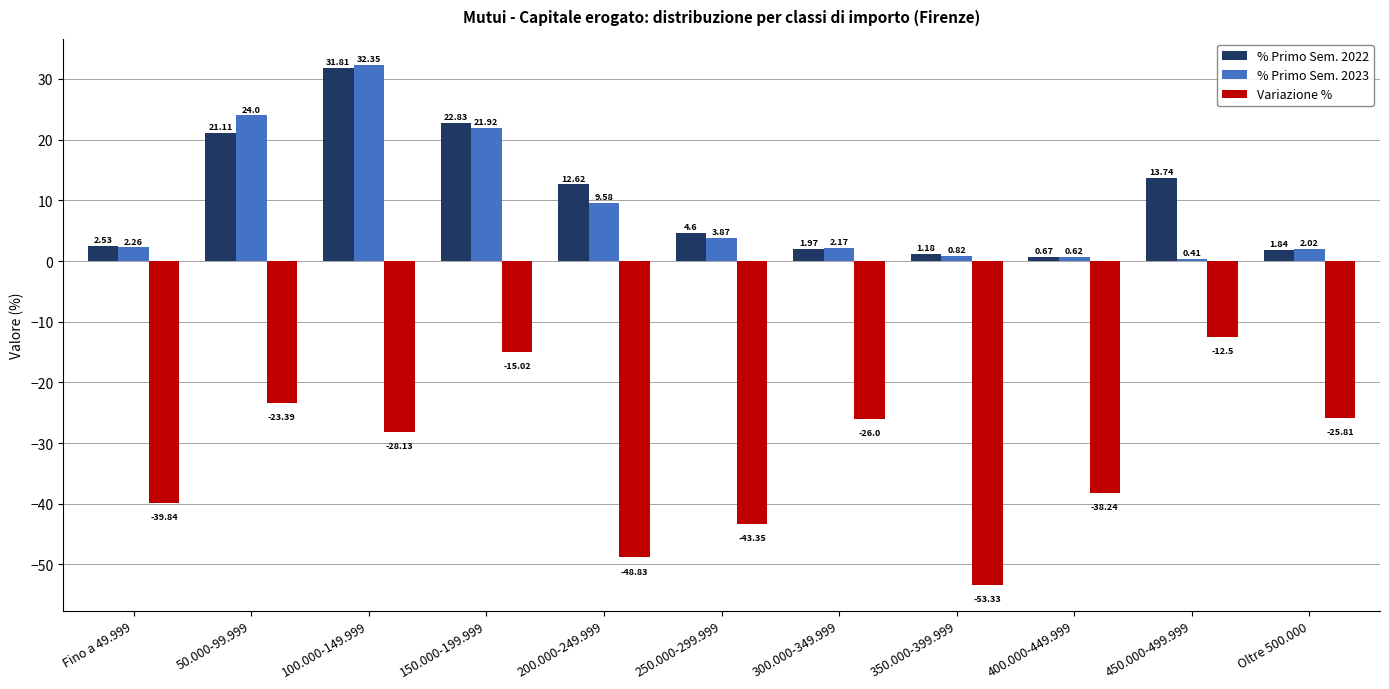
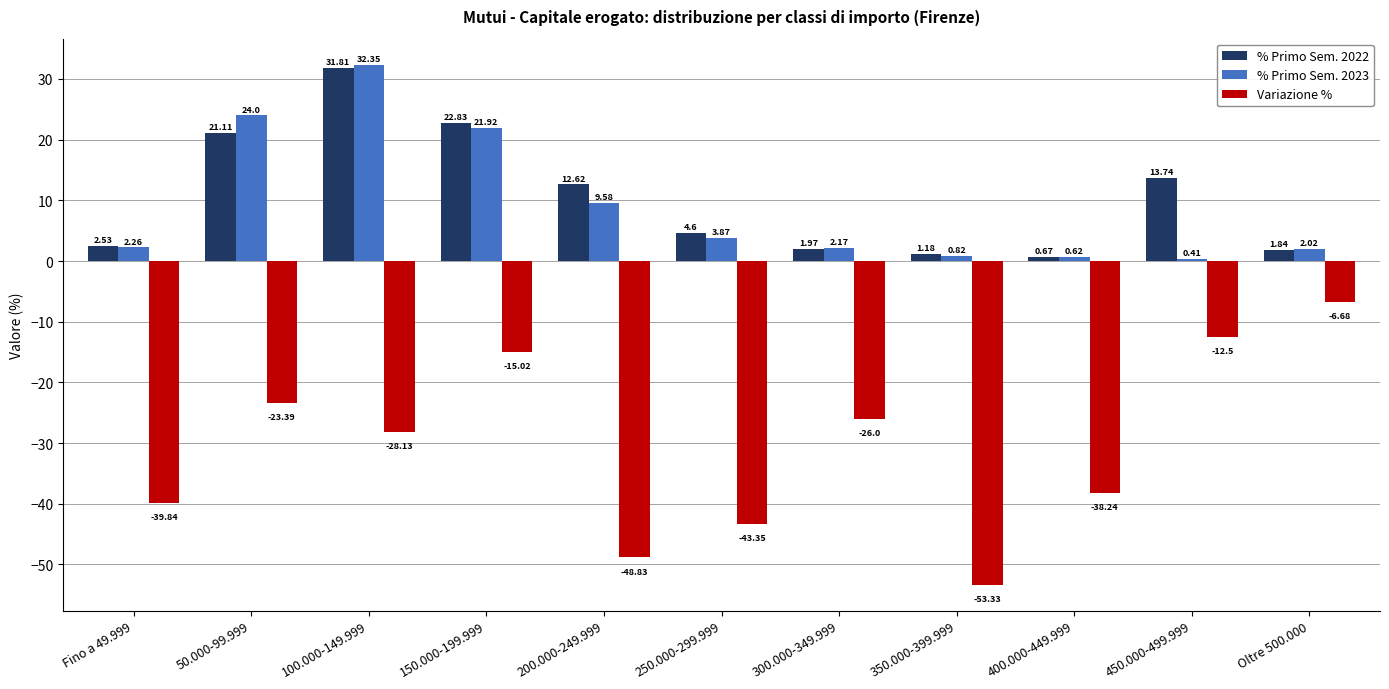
Variazione %, Oltre 500.000: -25.81 -> -6.68
